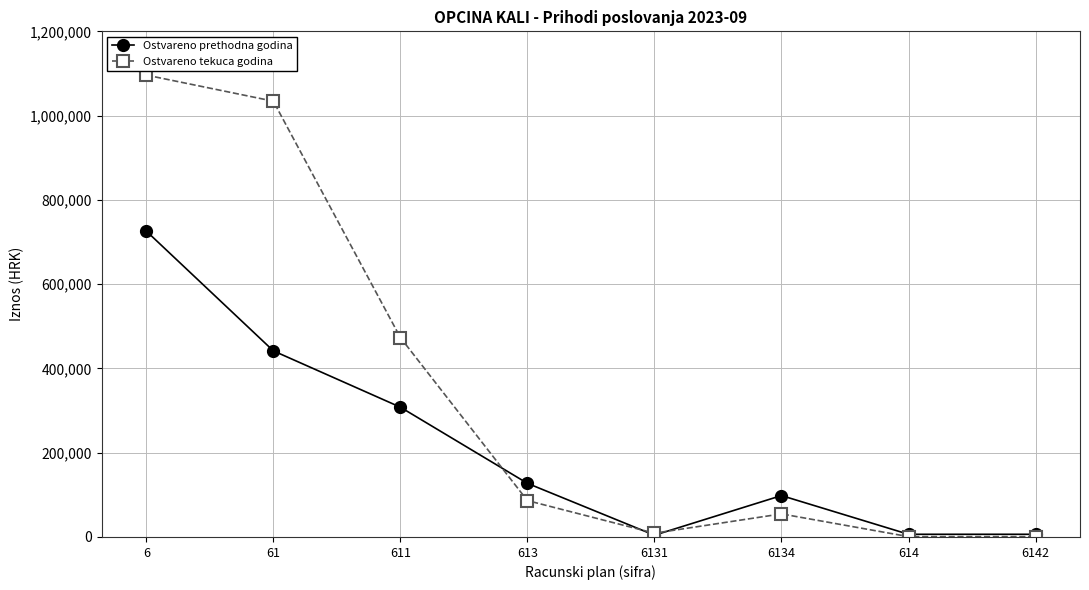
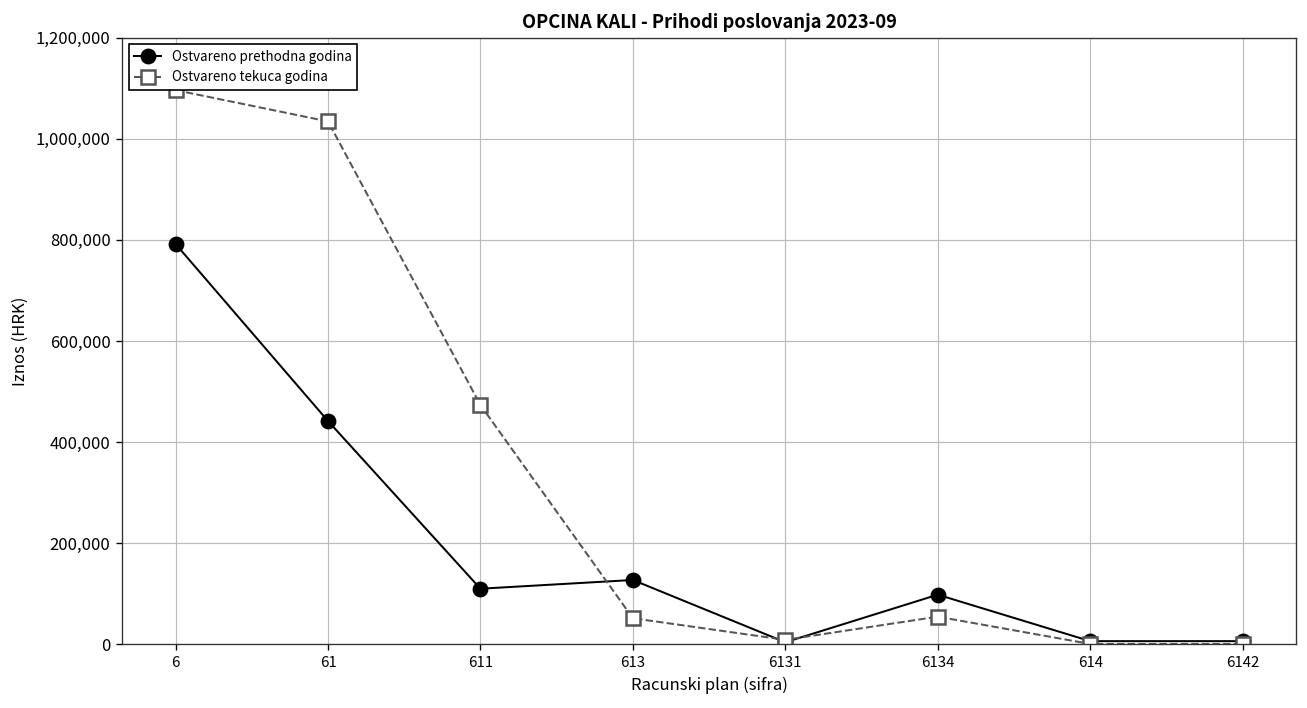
Ostvareno prethodna godina, 6: 730,000 -> 790,000
Ostvareno prethodna godina, 611: 310,000 -> 110,000
Ostvareno tekuca godina, 613: 90,000 -> 50,000
